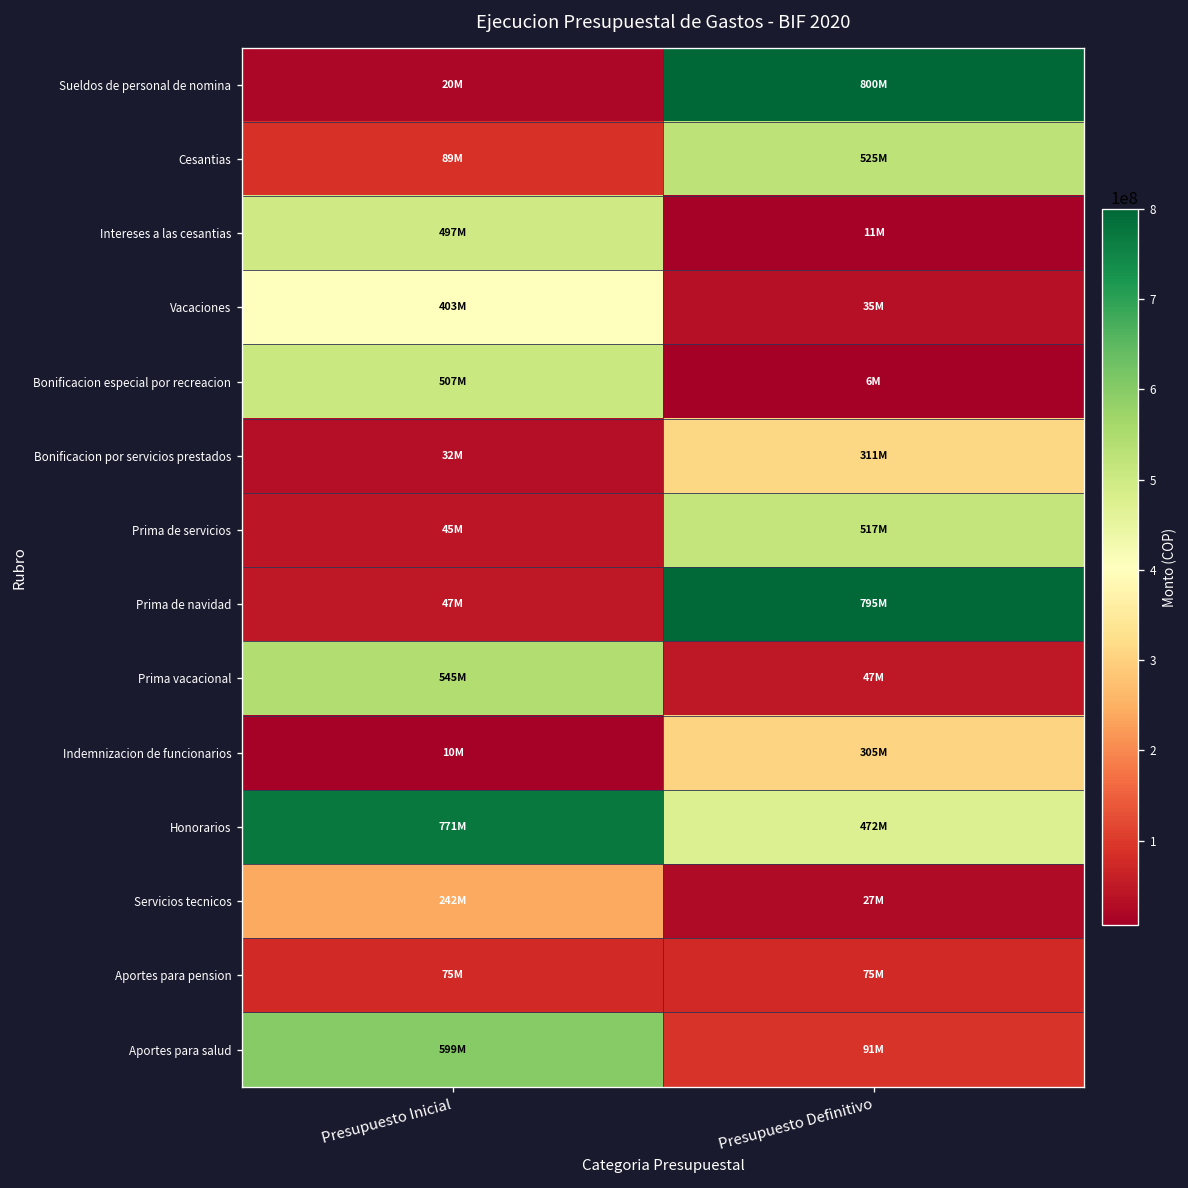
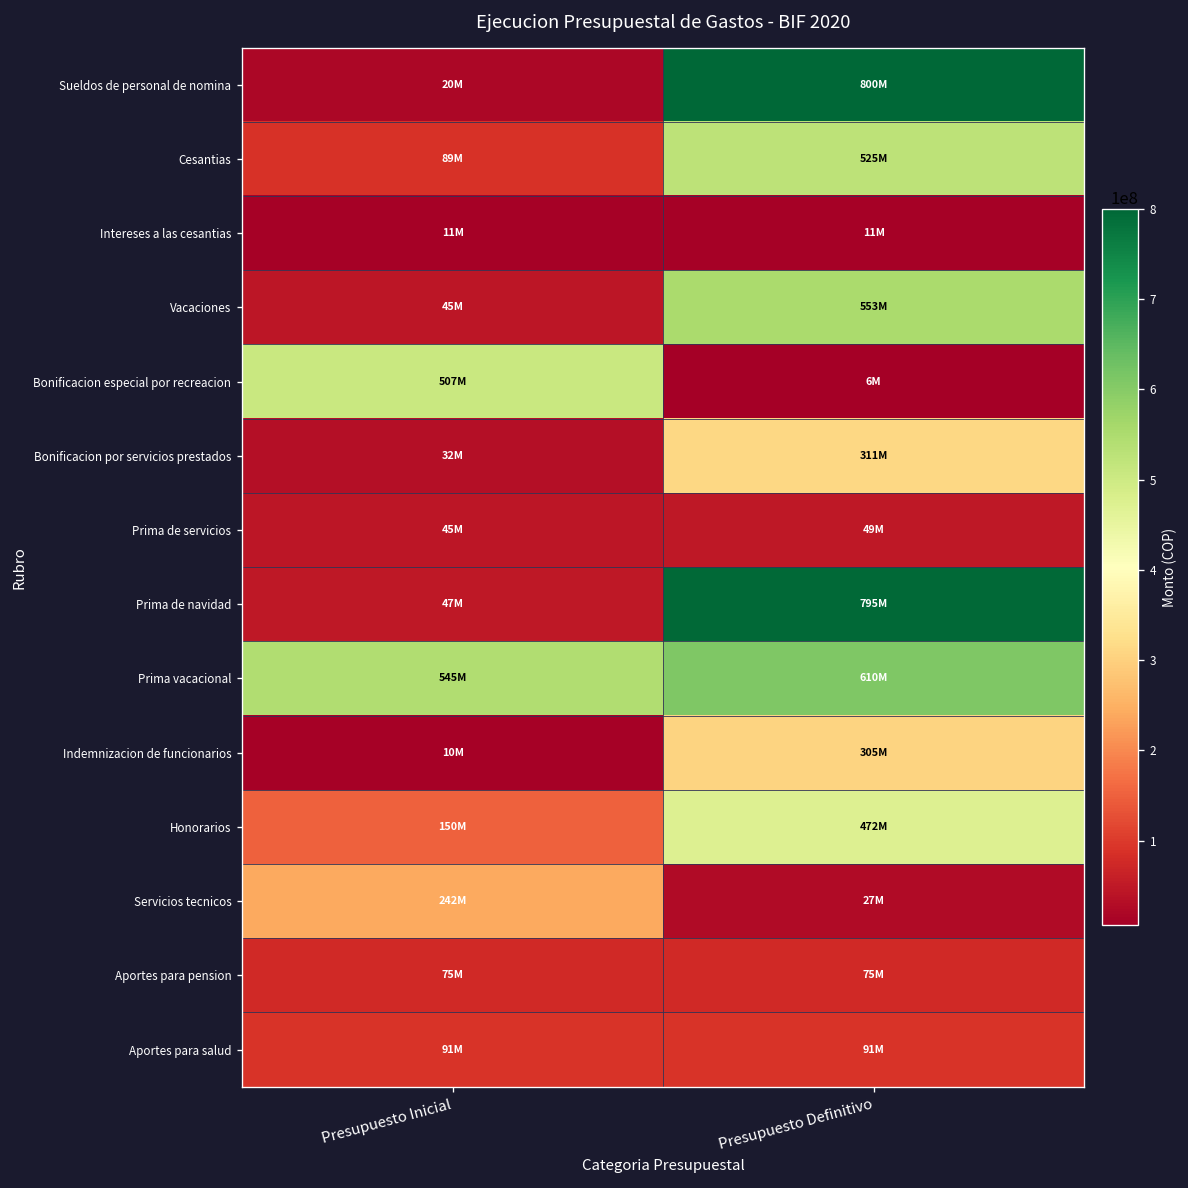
Intereses a las cesantias, Presupuesto Inicial: 497M -> 11M
Vacaciones, Presupuesto Inicial: 403M -> 45M
Vacaciones, Presupuesto Definitivo: 35M -> 553M
Prima de servicios, Presupuesto Definitivo: 517M -> 49M
Prima vacacional, Presupuesto Definitivo: 47M -> 610M
Honorarios, Presupuesto Inicial: 771M -> 150M
Aportes para salud, Presupuesto Inicial: 599M -> 91M
